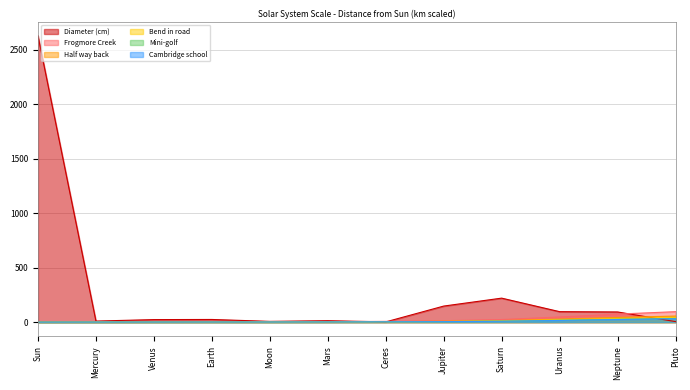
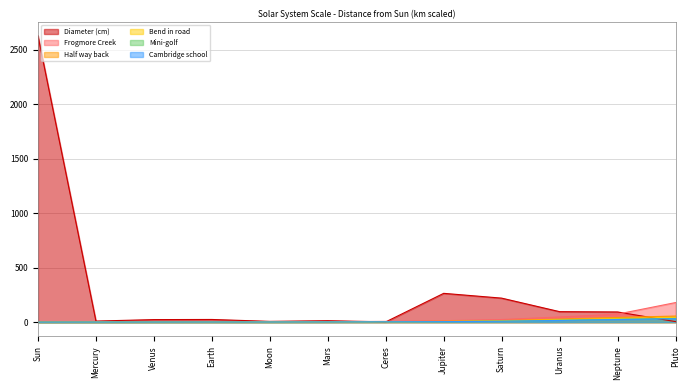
Diameter (cm), Jupiter: 150 -> 260
Frogmore Creek, Pluto: 100 -> 180
